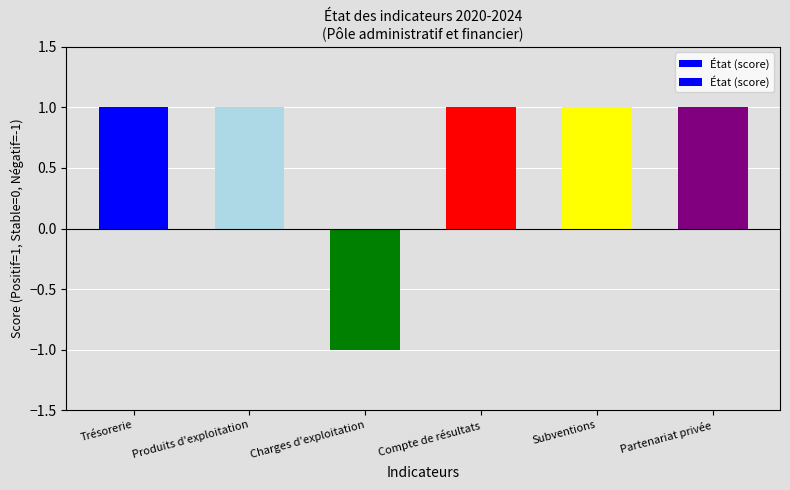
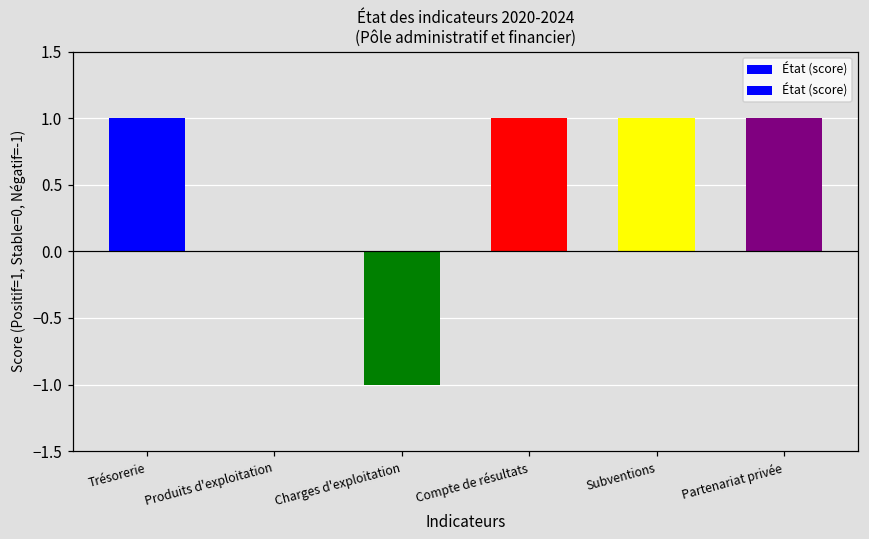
Produits d'exploitation: 1.00 -> 0.00
